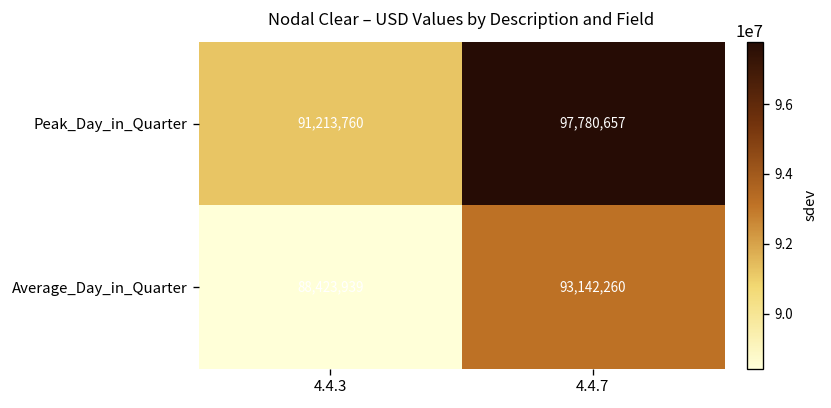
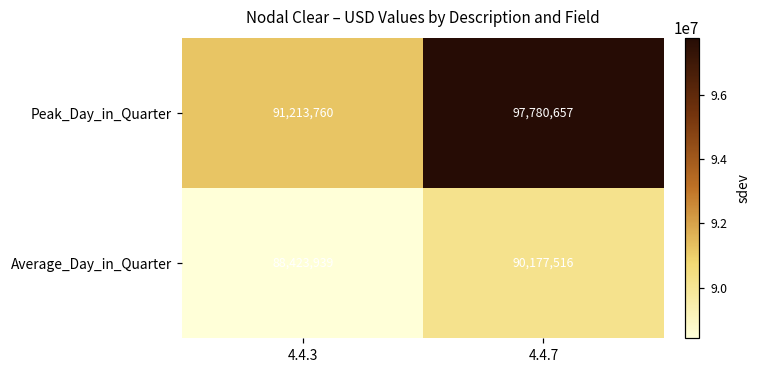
Average_Day_in_Quarter, 4.4.7: 93,142,260 -> 90,177,516
